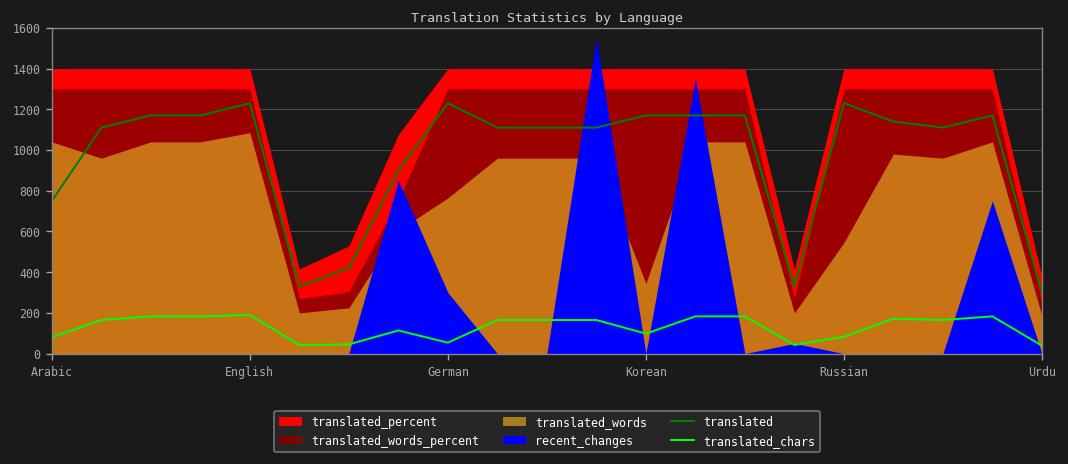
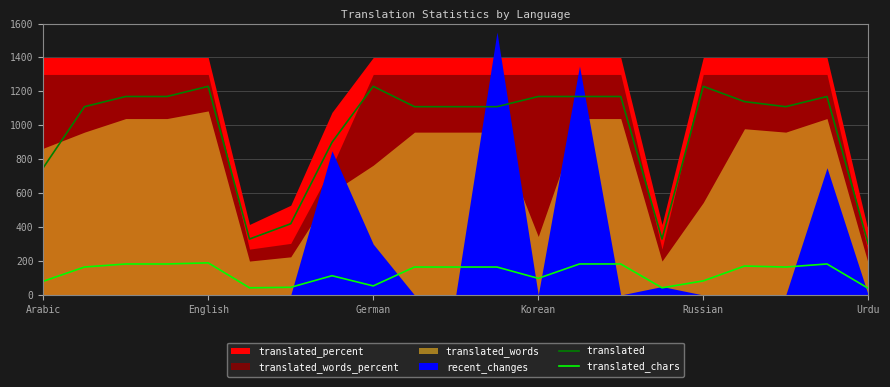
translated_words, Arabic: 1040 -> 870
